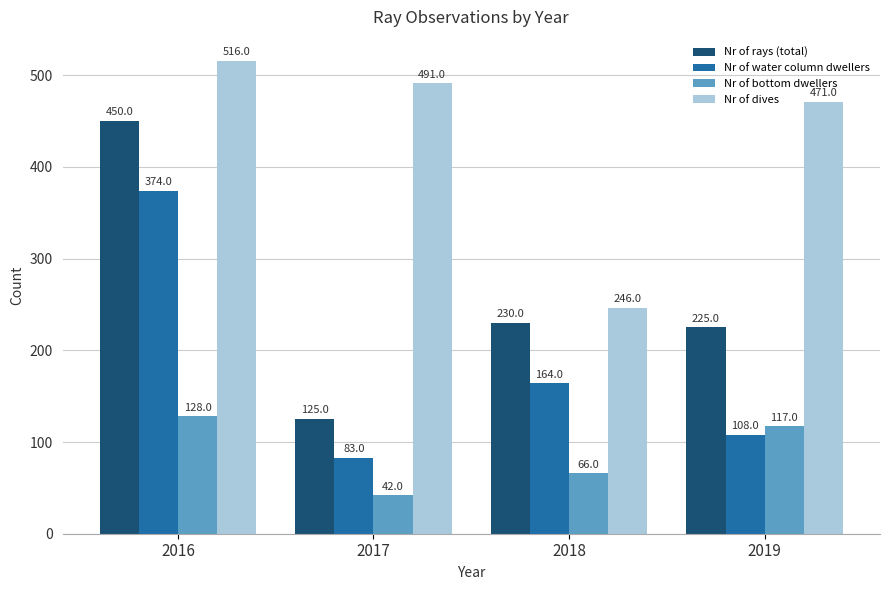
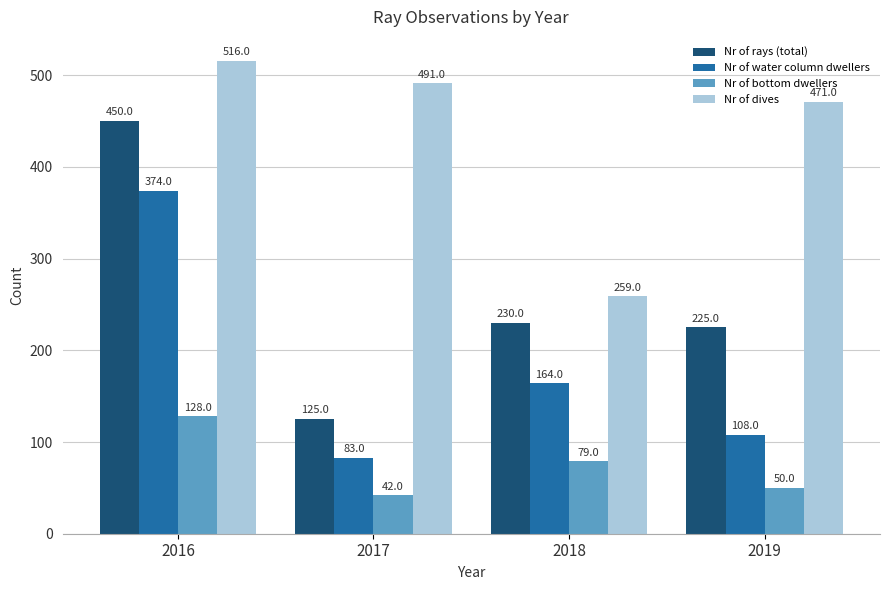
Nr of bottom dwellers, 2018: 66.0 -> 79.0
Nr of dives, 2018: 246.0 -> 259.0
Nr of bottom dwellers, 2019: 117.0 -> 50.0
